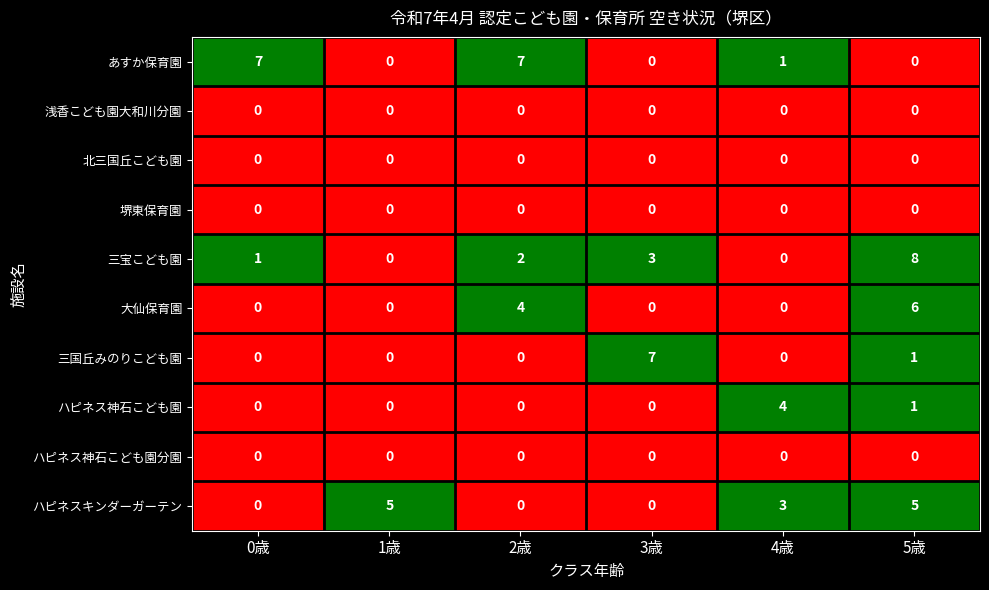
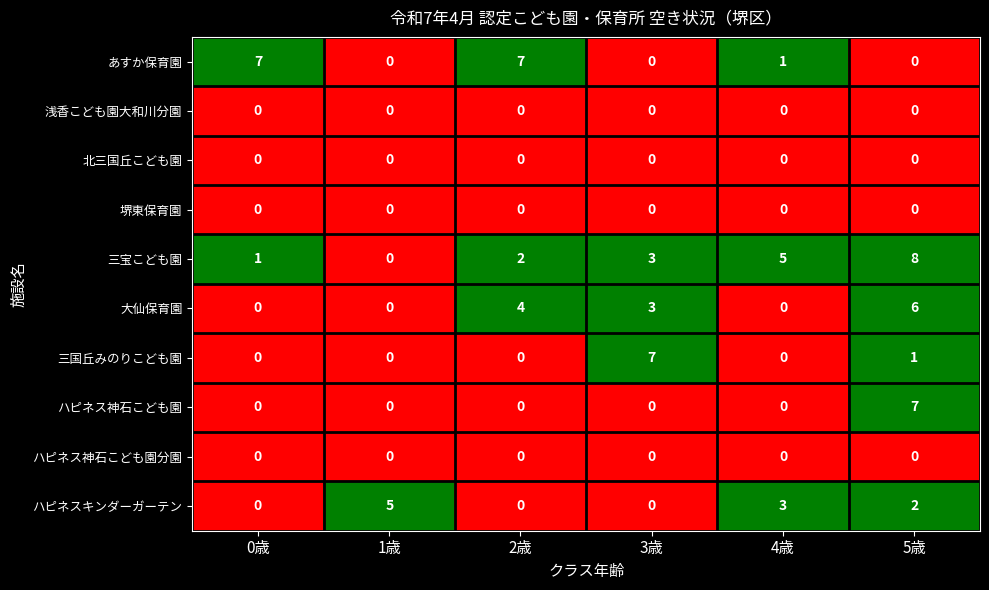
三宝こども園, 4歳: 0 -> 5
大仙保育園, 3歳: 0 -> 3
ハピネス神石こども園, 4歳: 4 -> 0
ハピネス神石こども園, 5歳: 1 -> 7
ハピネスキンダーガーテン, 5歳: 5 -> 2
